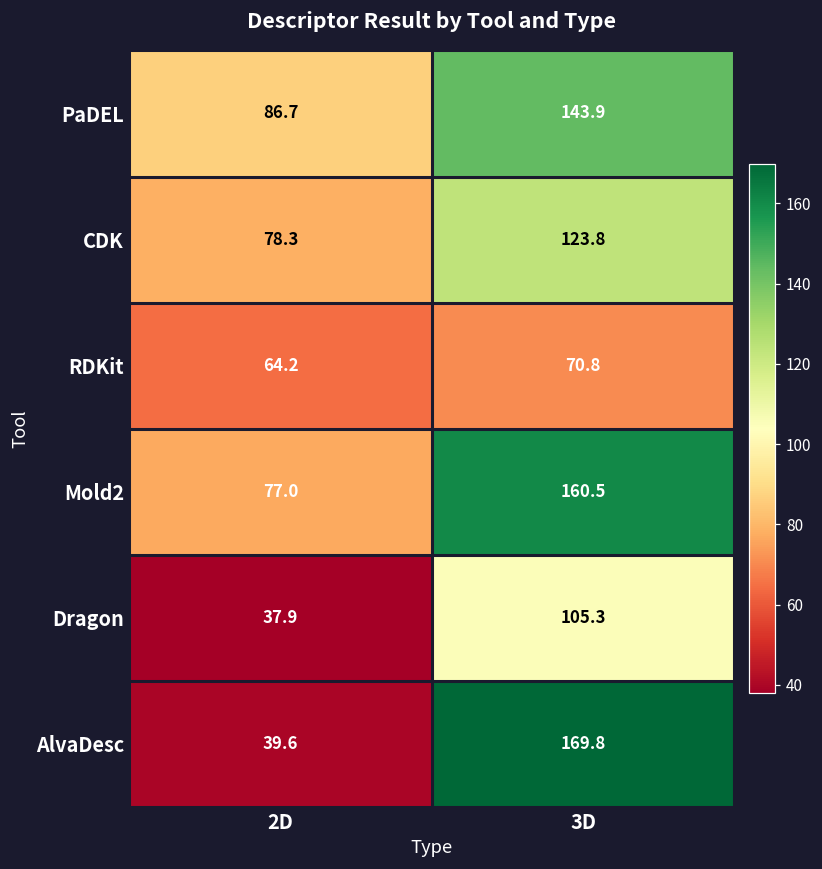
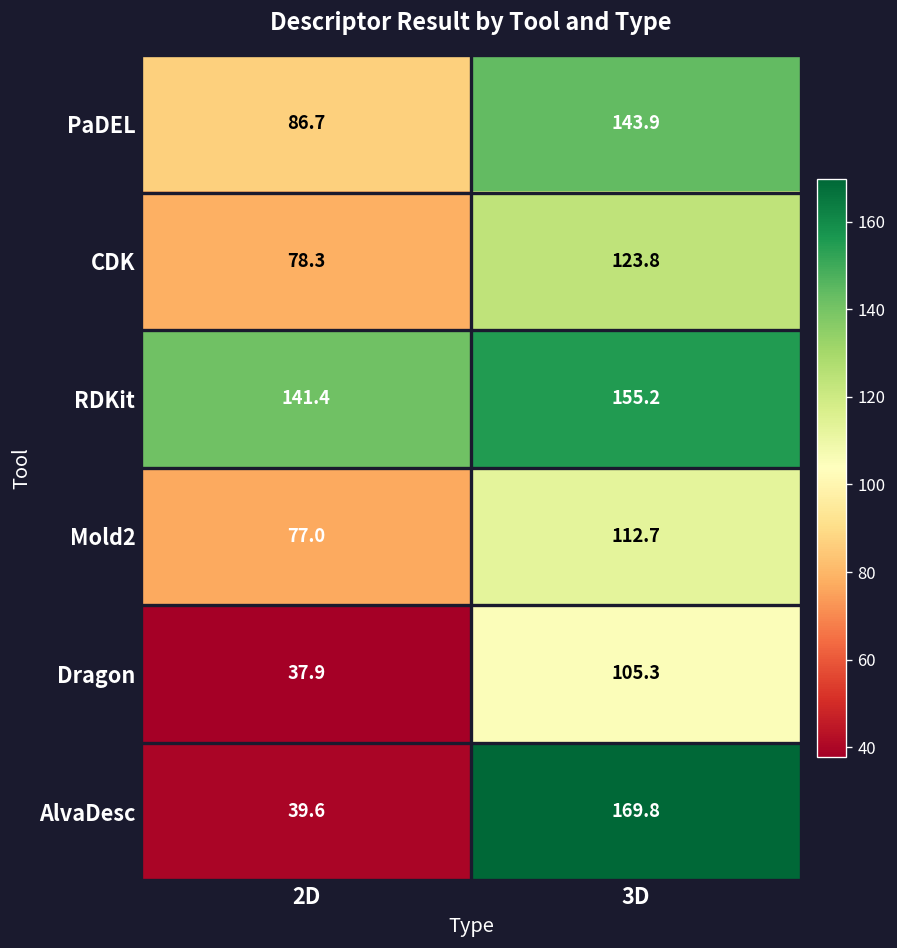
RDKit, 2D: 64.2 -> 141.4
RDKit, 3D: 70.8 -> 155.2
Mold2, 3D: 160.5 -> 112.7
